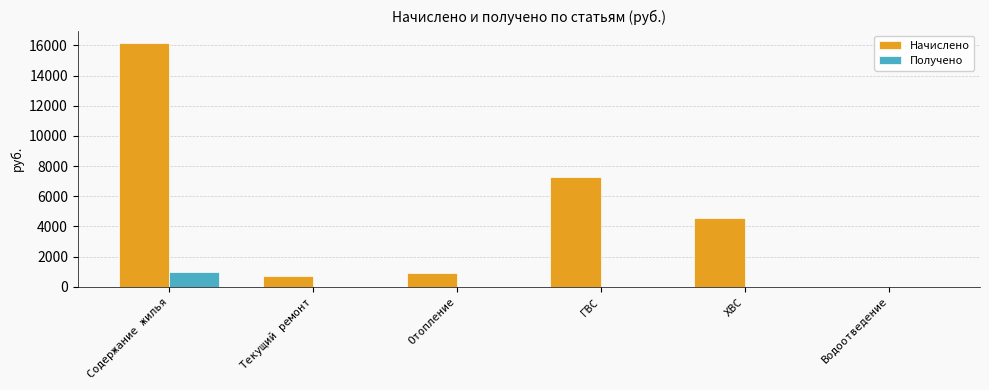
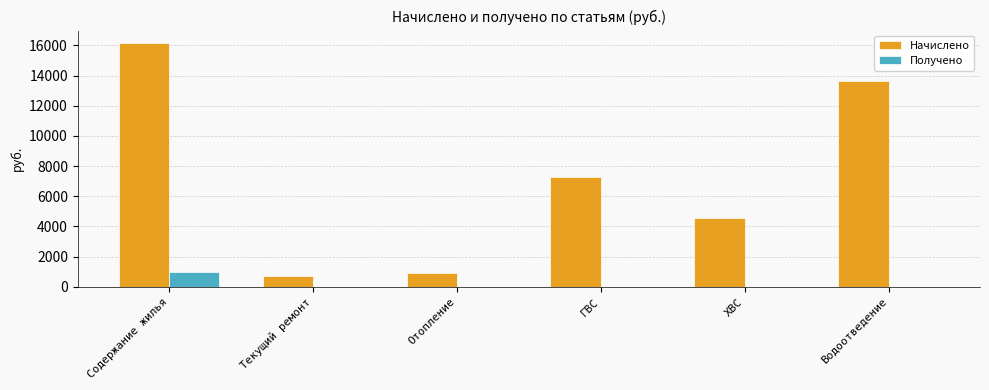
Начислено, Водоотведение: 0 -> 13600
